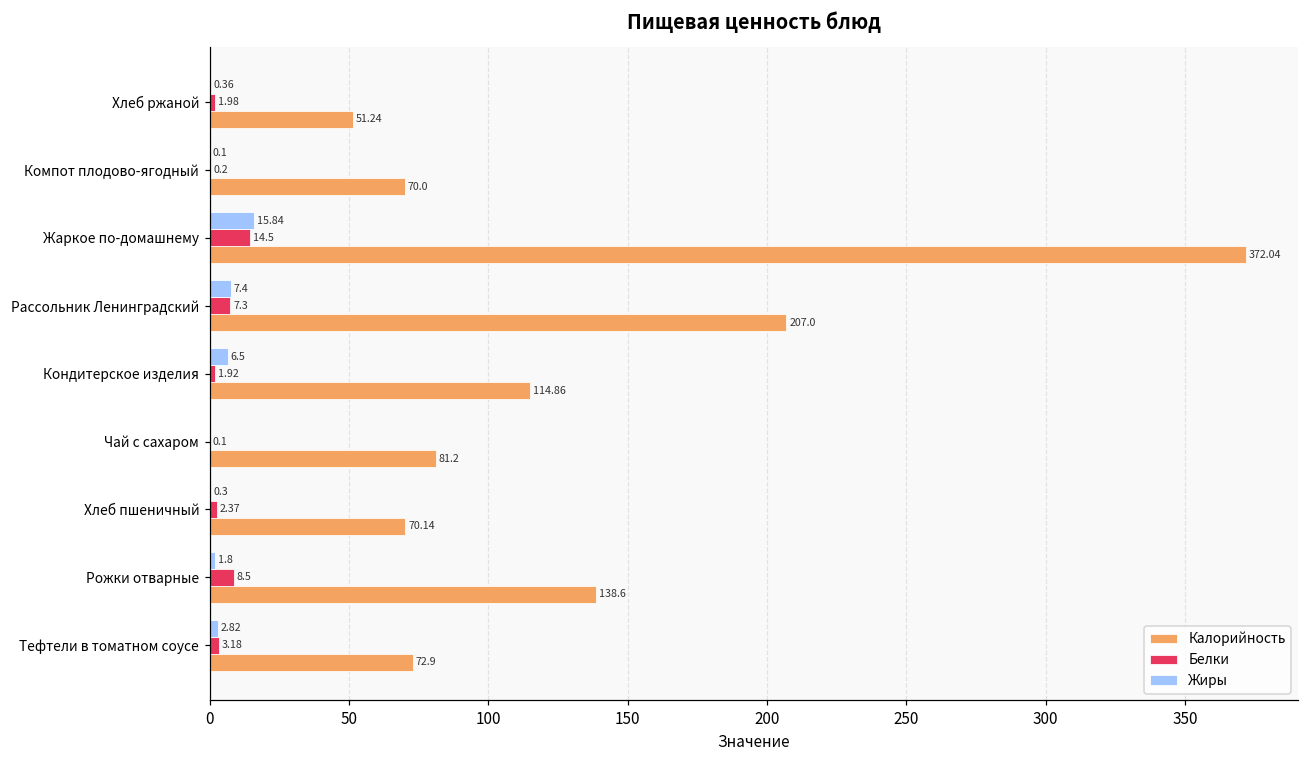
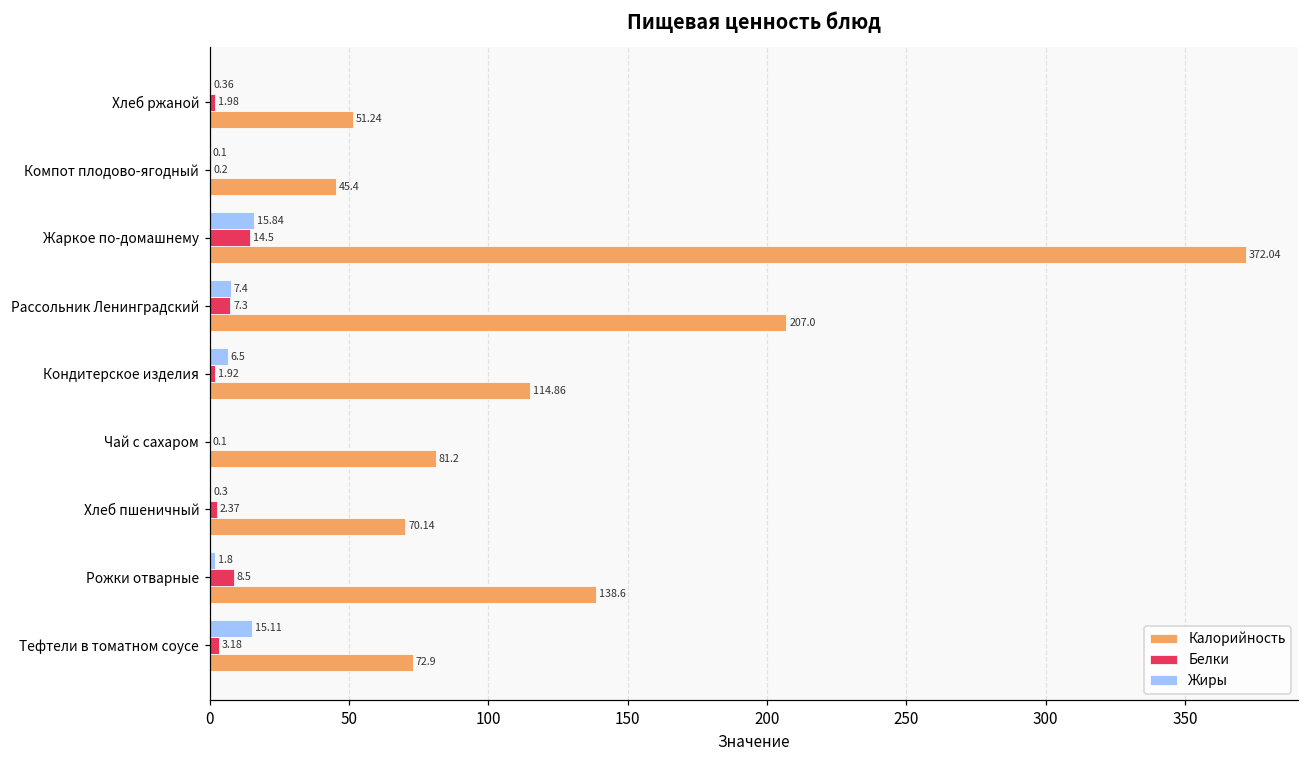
Калорийность, Компот плодово-ягодный: 70.0 -> 45.4
Жиры, Тефтели в томатном соусе: 2.82 -> 15.11
